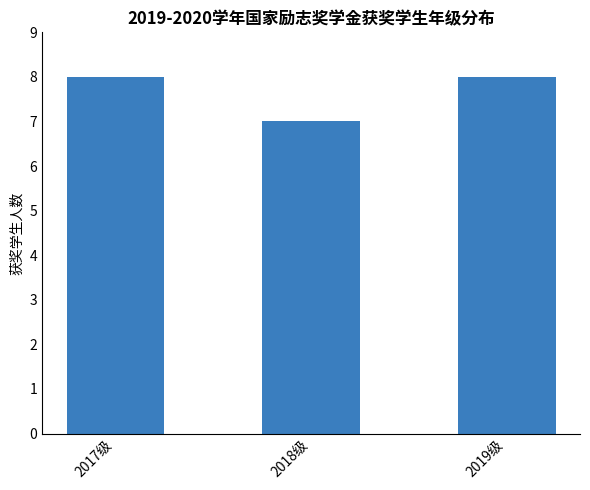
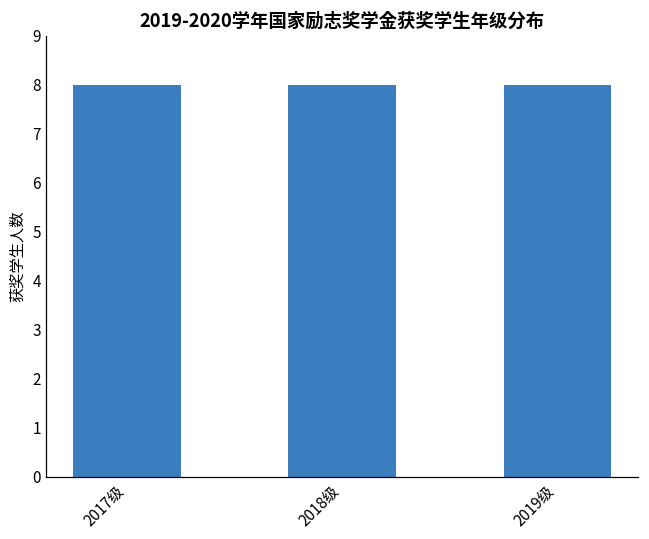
2018级: 7 -> 8
